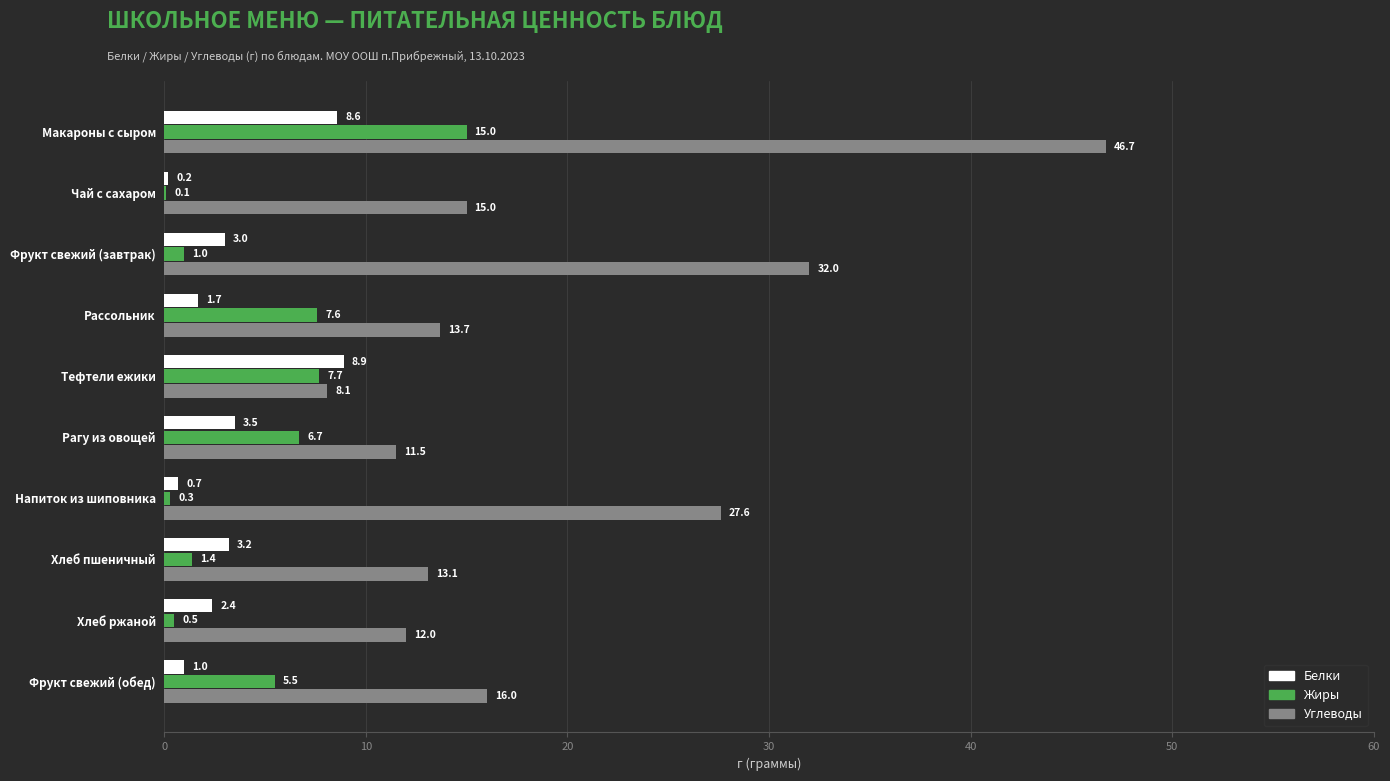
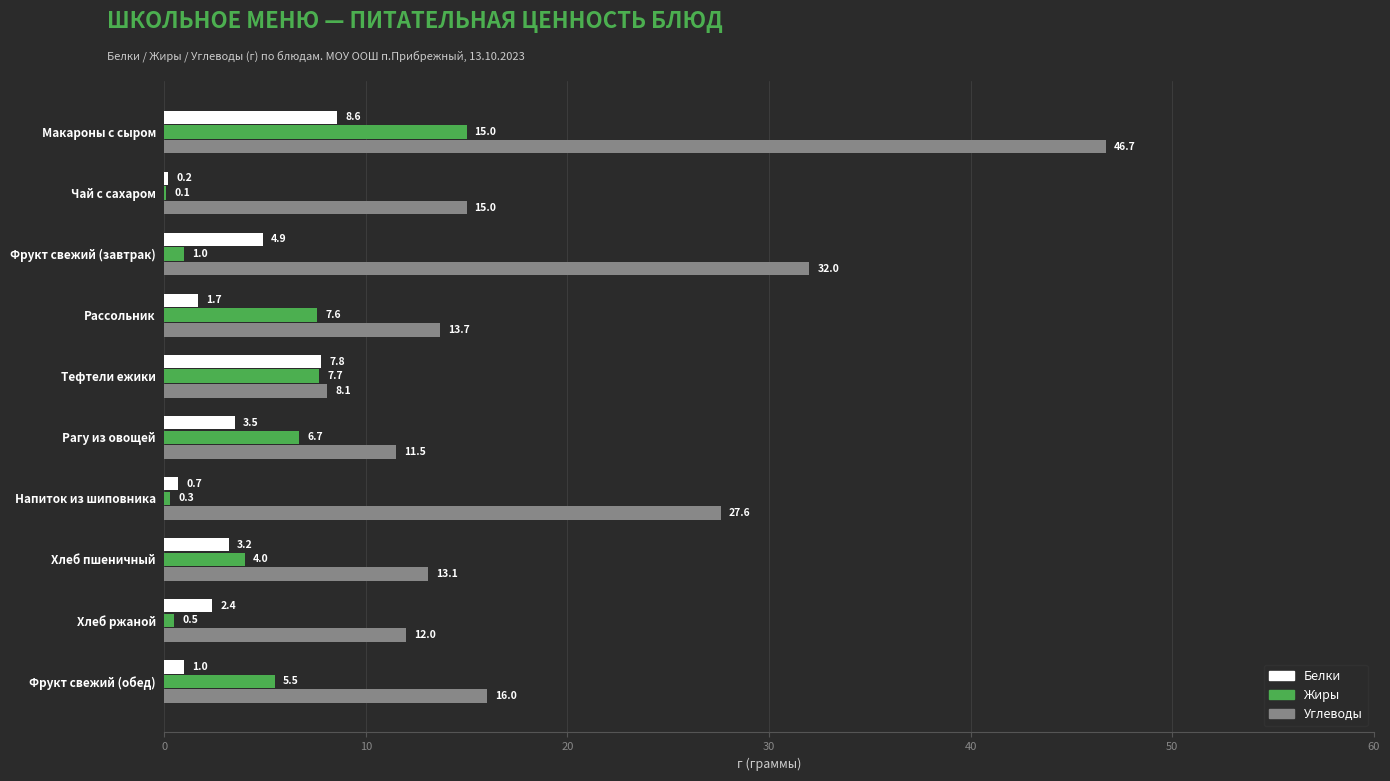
Белки, Фрукт свежий (завтрак): 3.0 -> 4.9
Белки, Тефтели ежики: 8.9 -> 7.8
Жиры, Хлеб пшеничный: 1.4 -> 4.0
